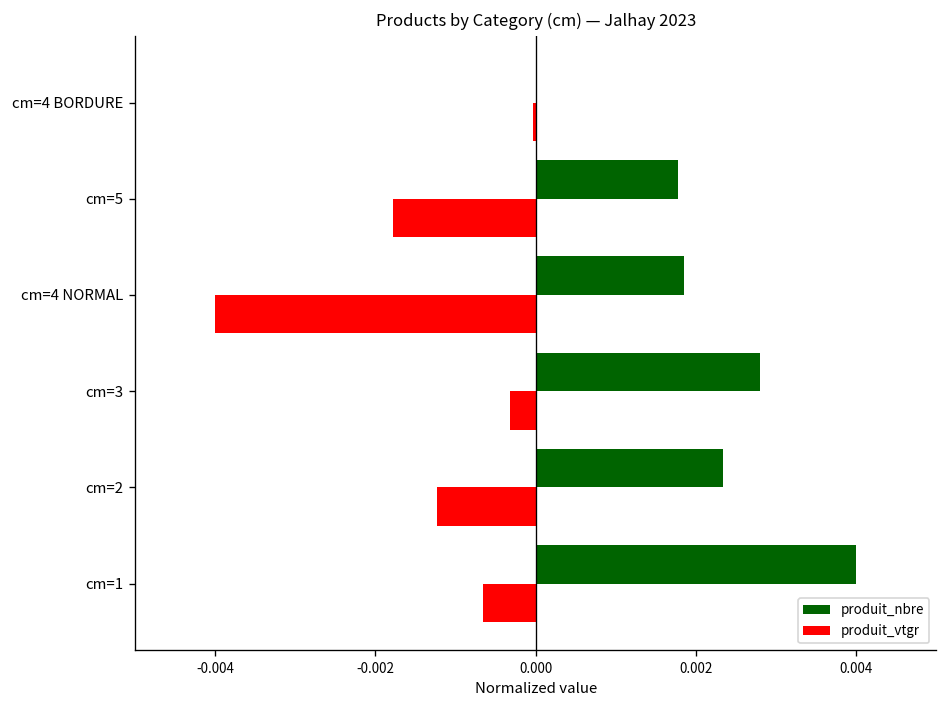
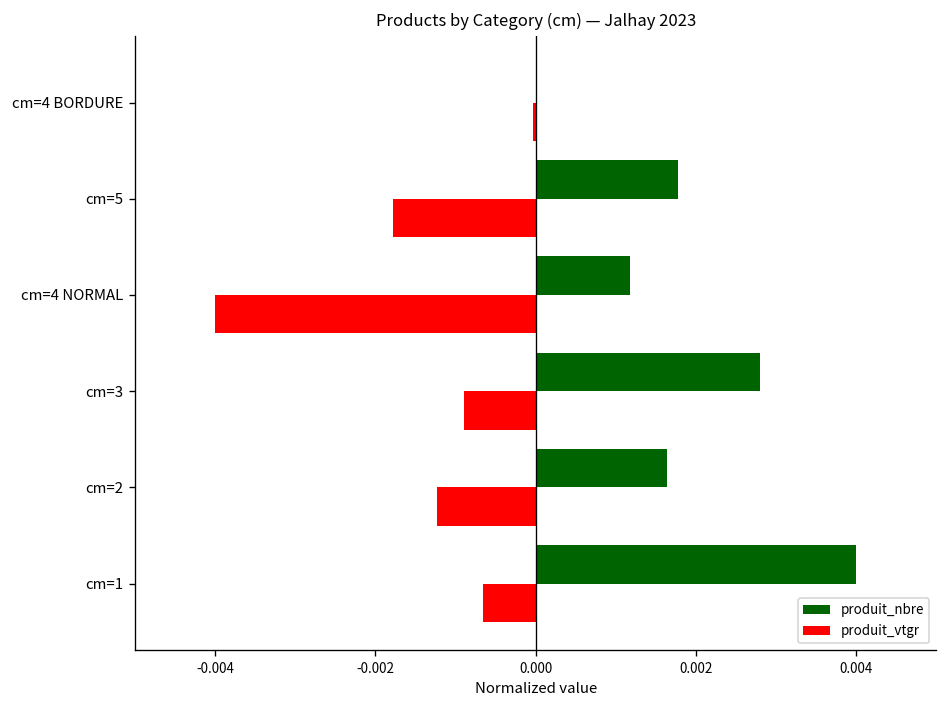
produit_nbre, cm=4 NORMAL: 0.0019 -> 0.0012
produit_vtgr, cm=3: -0.0003 -> -0.0009
produit_nbre, cm=2: 0.0023 -> 0.0016
